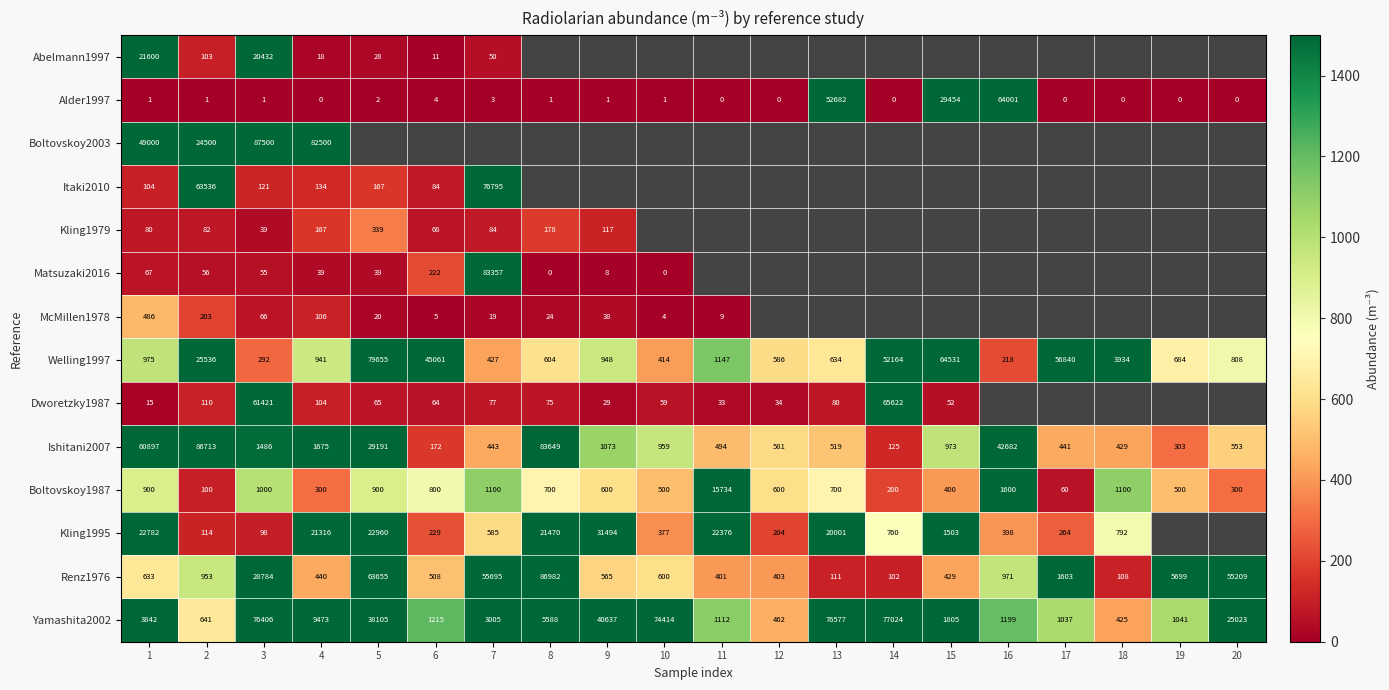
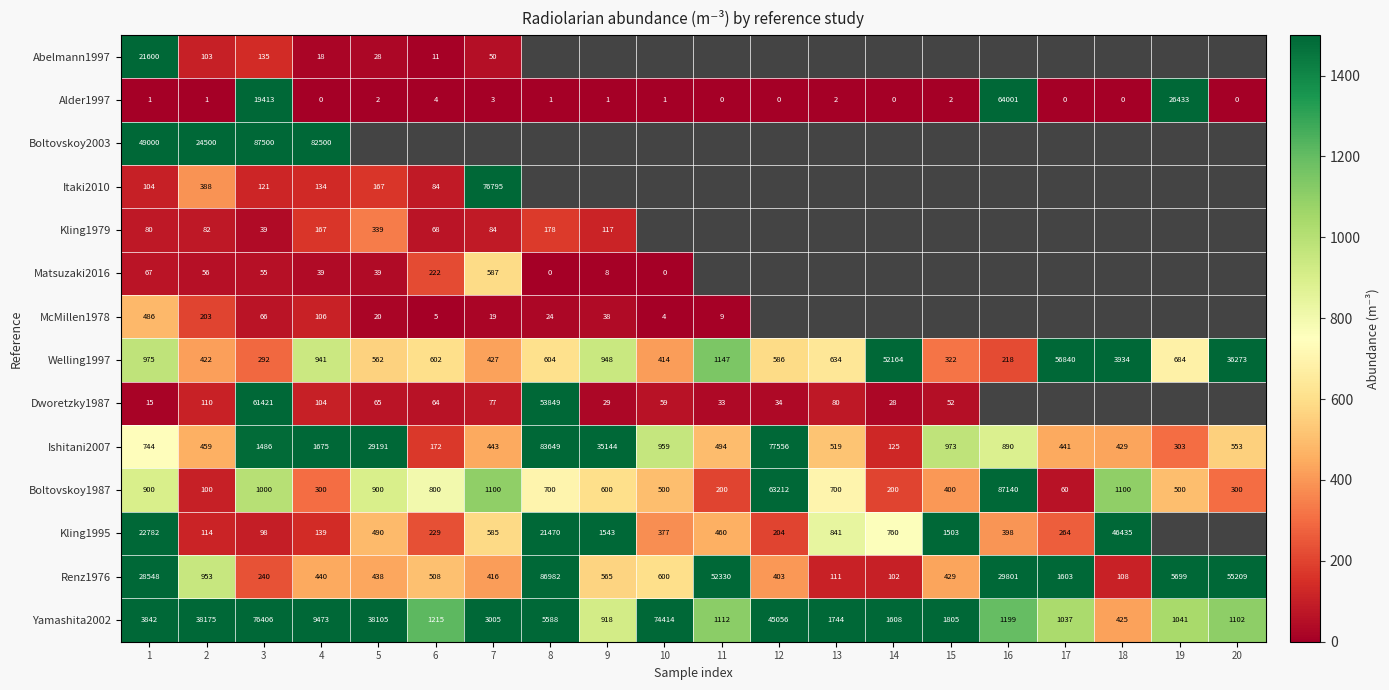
Abelmann1997, 3: 20432 -> 135
Alder1997, 3: 1 -> 19413
Alder1997, 13: 52682 -> 2
Alder1997, 15: 29454 -> 2
Alder1997, 19: 0 -> 26433
Itaki2010, 2: 63536 -> 388
Matsuzaki2016, 7: 83357 -> 587
Welling1997, 2: 25536 -> 422
Welling1997, 5: 79655 -> 562
Welling1997, 6: 45061 -> 602
Welling1997, 15: 64531 -> 322
Welling1997, 20: 808 -> 36273
Dworetzky1987, 8: 75 -> 53849
Dworetzky1987, 14: 65622 -> 28
Ishitani2007, 1: 60897 -> 744
Ishitani2007, 2: 86713 -> 459
Ishitani2007, 9: 1073 -> 35144
Ishitani2007, 12: 581 -> 77556
Ishitani2007, 16: 42682 -> 890
Boltovskoy1987, 11: 15734 -> 200
Boltovskoy1987, 12: 600 -> 63212
Boltovskoy1987, 16: 1600 -> 87140
Kling1995, 4: 21316 -> 139
Kling1995, 5: 22960 -> 490
Kling1995, 9: 31494 -> 1543
Kling1995, 11: 22376 -> 460
Kling1995, 13: 20001 -> 841
Kling1995, 18: 792 -> 46435
Renz1976, 1: 633 -> 28548
Renz1976, 3: 28784 -> 240
Renz1976, 5: 63655 -> 438
Renz1976, 7: 55695 -> 416
Renz1976, 11: 401 -> 52330
Renz1976, 16: 971 -> 29801
Yamashita2002, 2: 641 -> 38175
Yamashita2002, 9: 40637 -> 918
Yamashita2002, 12: 462 -> 45056
Yamashita2002, 13: 76577 -> 1744
Yamashita2002, 14: 77024 -> 1608
Yamashita2002, 20: 25023 -> 1102
